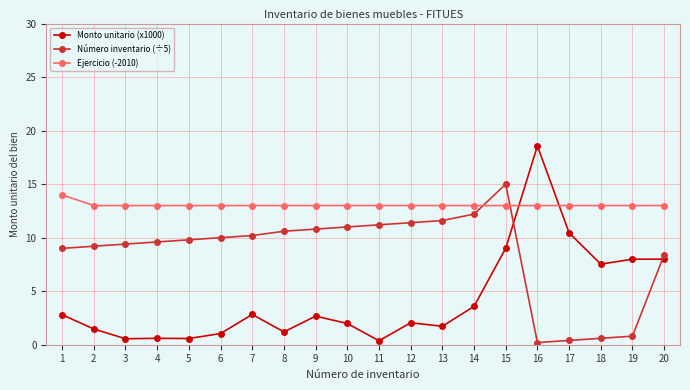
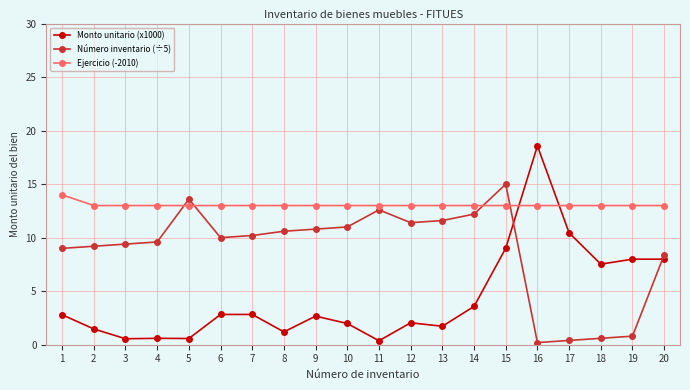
Número inventario (÷5), 5: 9.8 -> 13.6
Monto unitario (x1000), 6: 1.0 -> 2.8
Número inventario (÷5), 11: 11.2 -> 12.6
